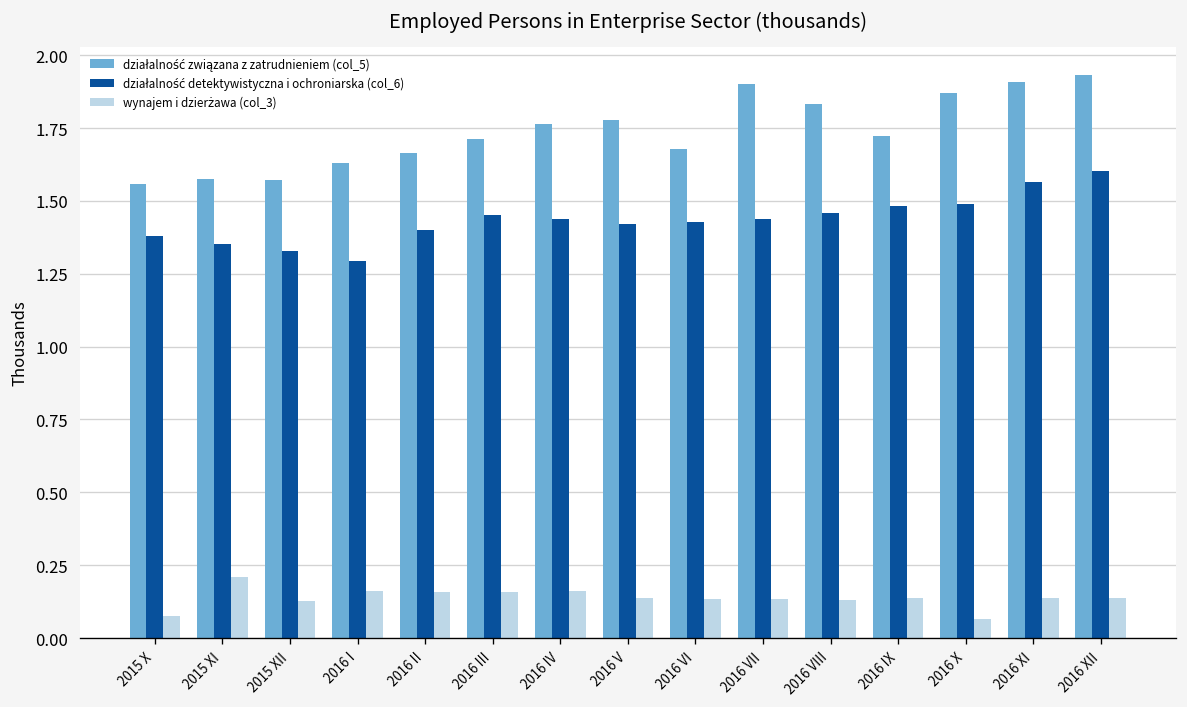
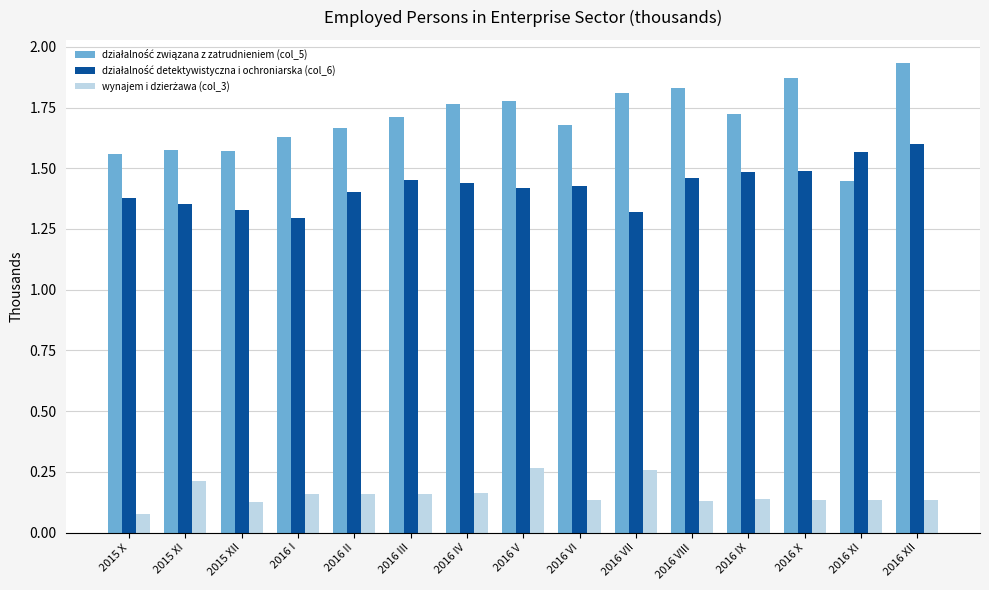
wynajem i dzierżawa (col_3), 2016 V: 0.14 -> 0.27
działalność związana z zatrudnieniem (col_5), 2016 VII: 1.90 -> 1.81
działalność detektywistyczna i ochroniarska (col_6), 2016 VII: 1.44 -> 1.32
wynajem i dzierżawa (col_3), 2016 VII: 0.13 -> 0.26
wynajem i dzierżawa (col_3), 2016 X: 0.07 -> 0.14
działalność związana z zatrudnieniem (col_5), 2016 XI: 1.91 -> 1.45
